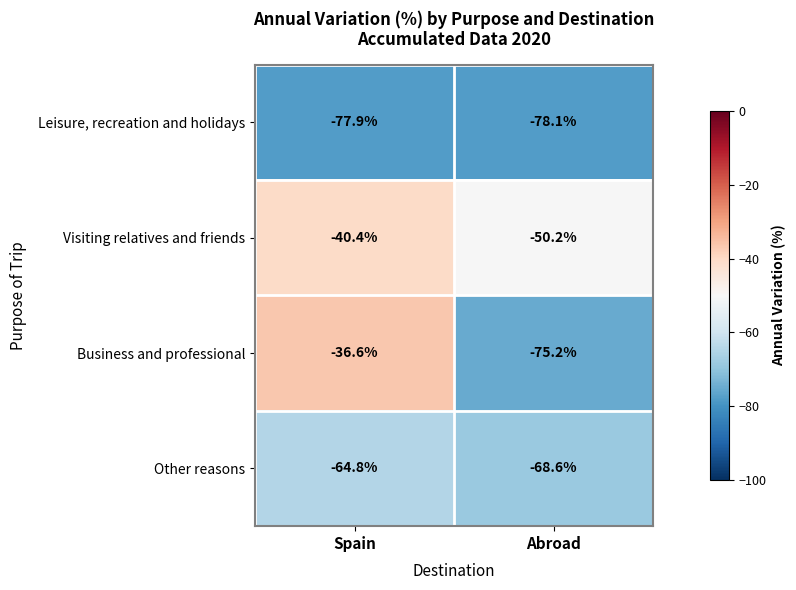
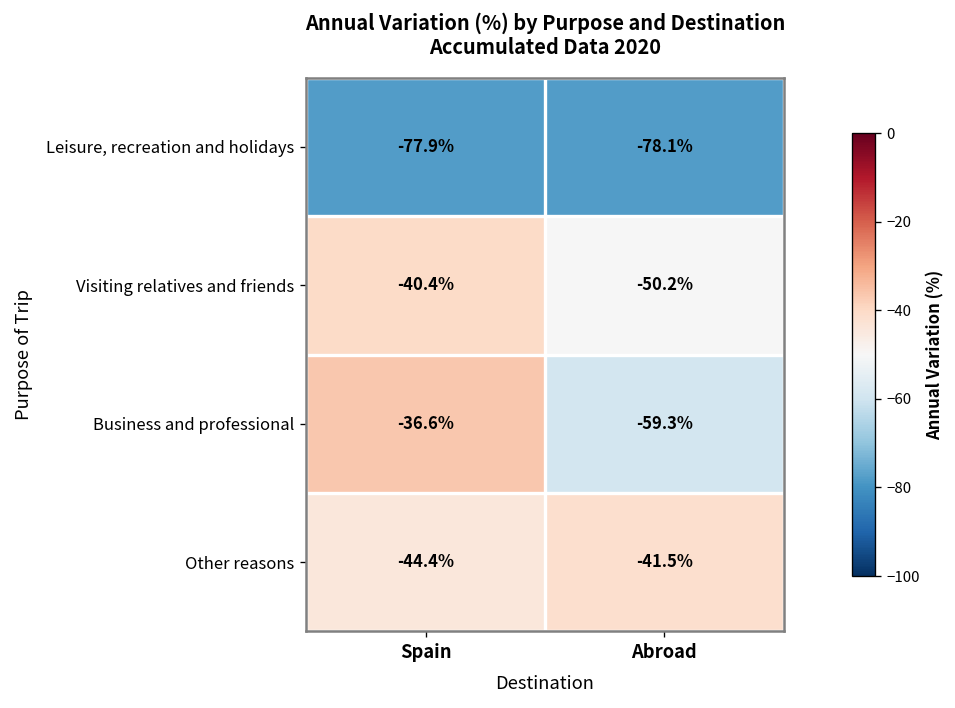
Business and professional, Abroad: -75.2% -> -59.3%
Other reasons, Spain: -64.8% -> -44.4%
Other reasons, Abroad: -68.6% -> -41.5%
